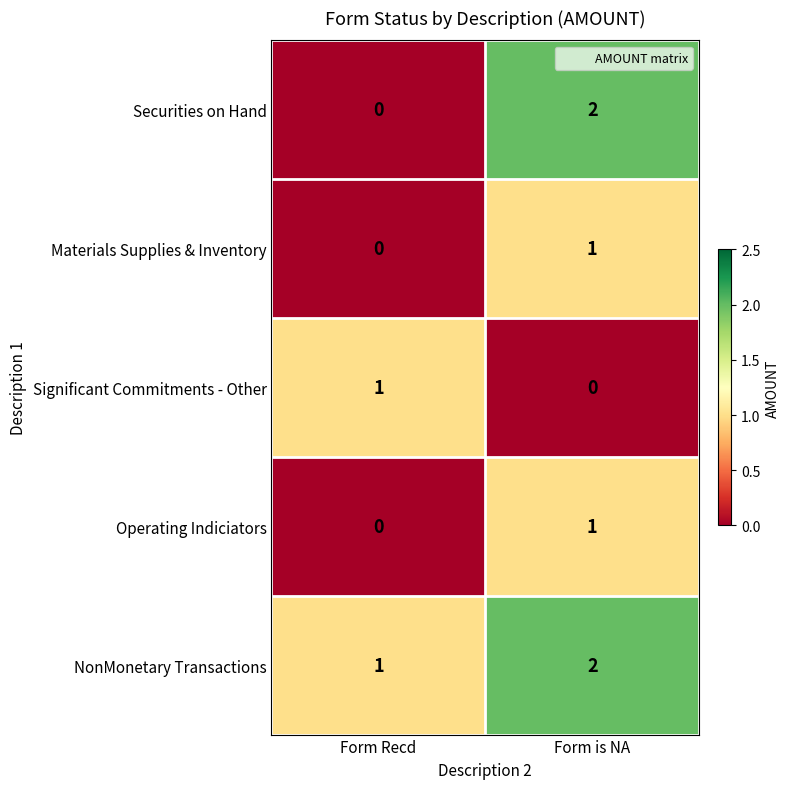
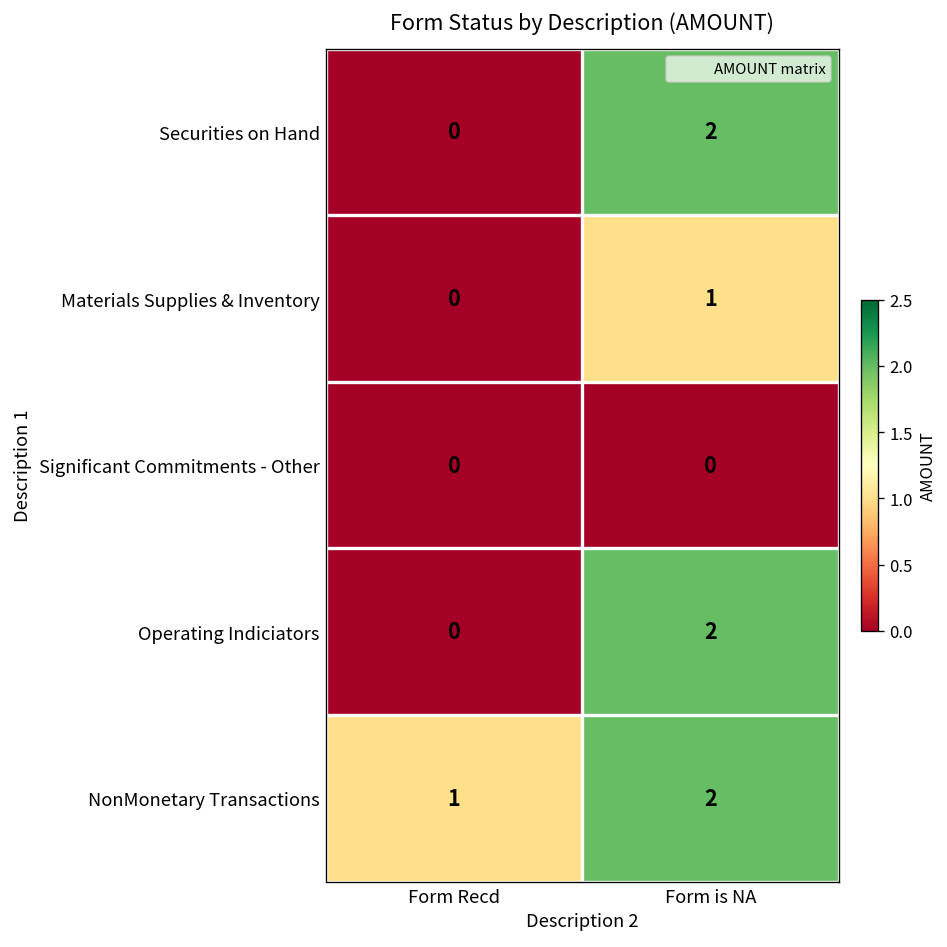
Significant Commitments - Other, Form Recd: 1 -> 0
Operating Indiciators, Form is NA: 1 -> 2
